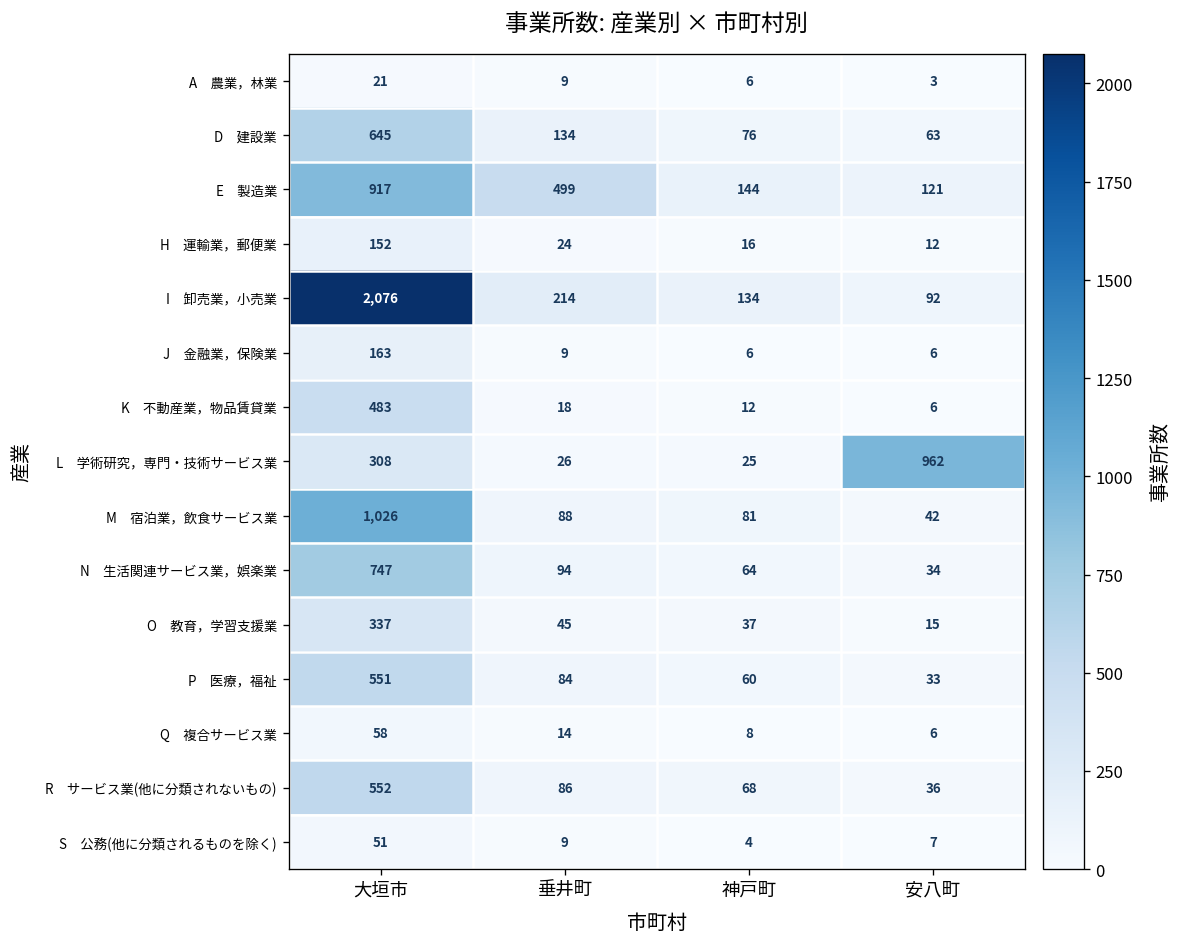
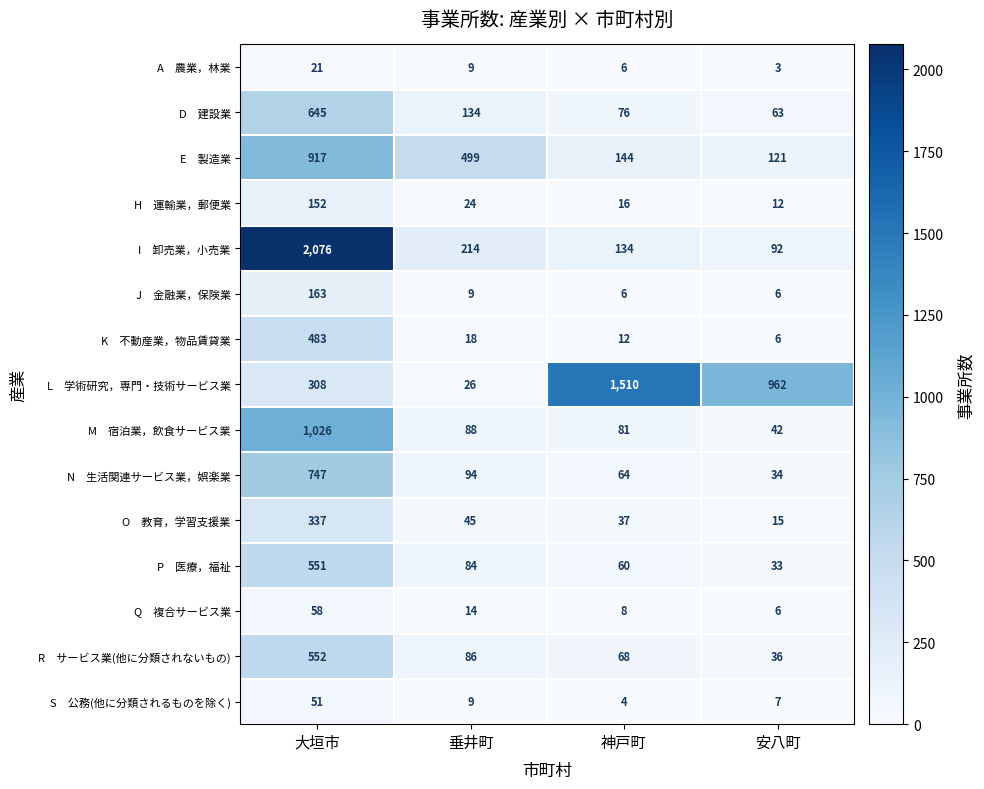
L 学術研究，専門・技術サービス業, 神戸町: 25 -> 1,510
